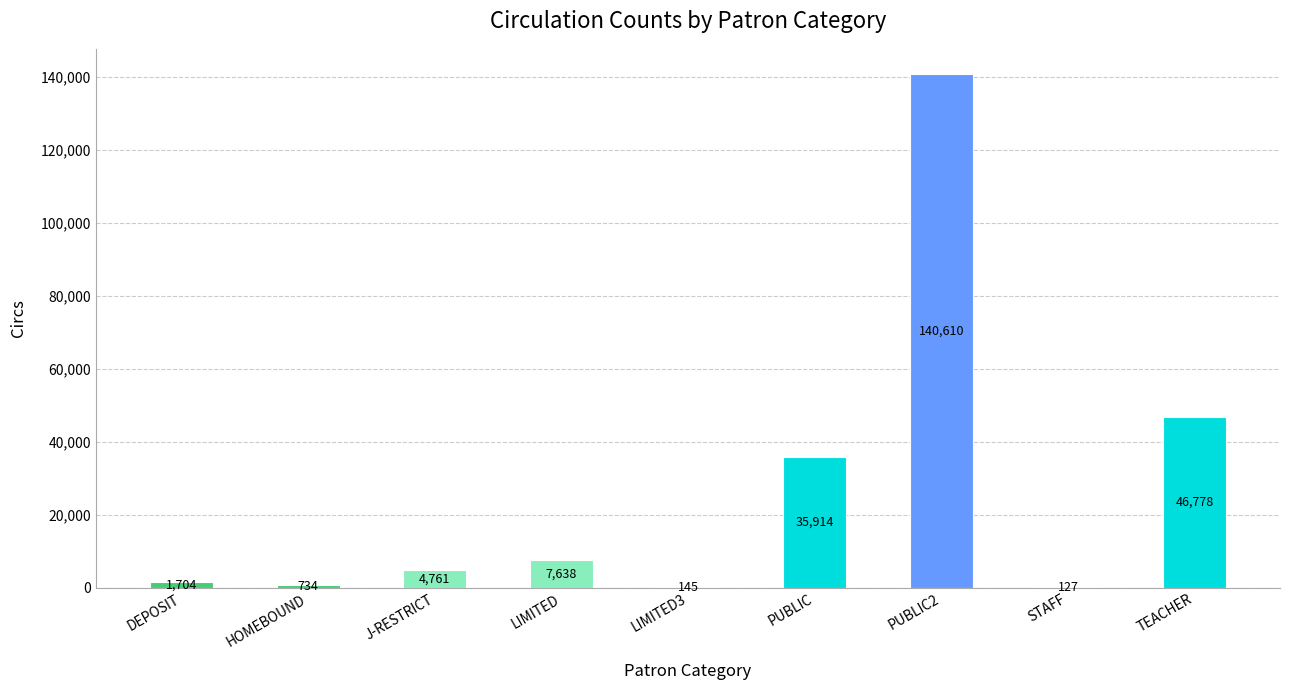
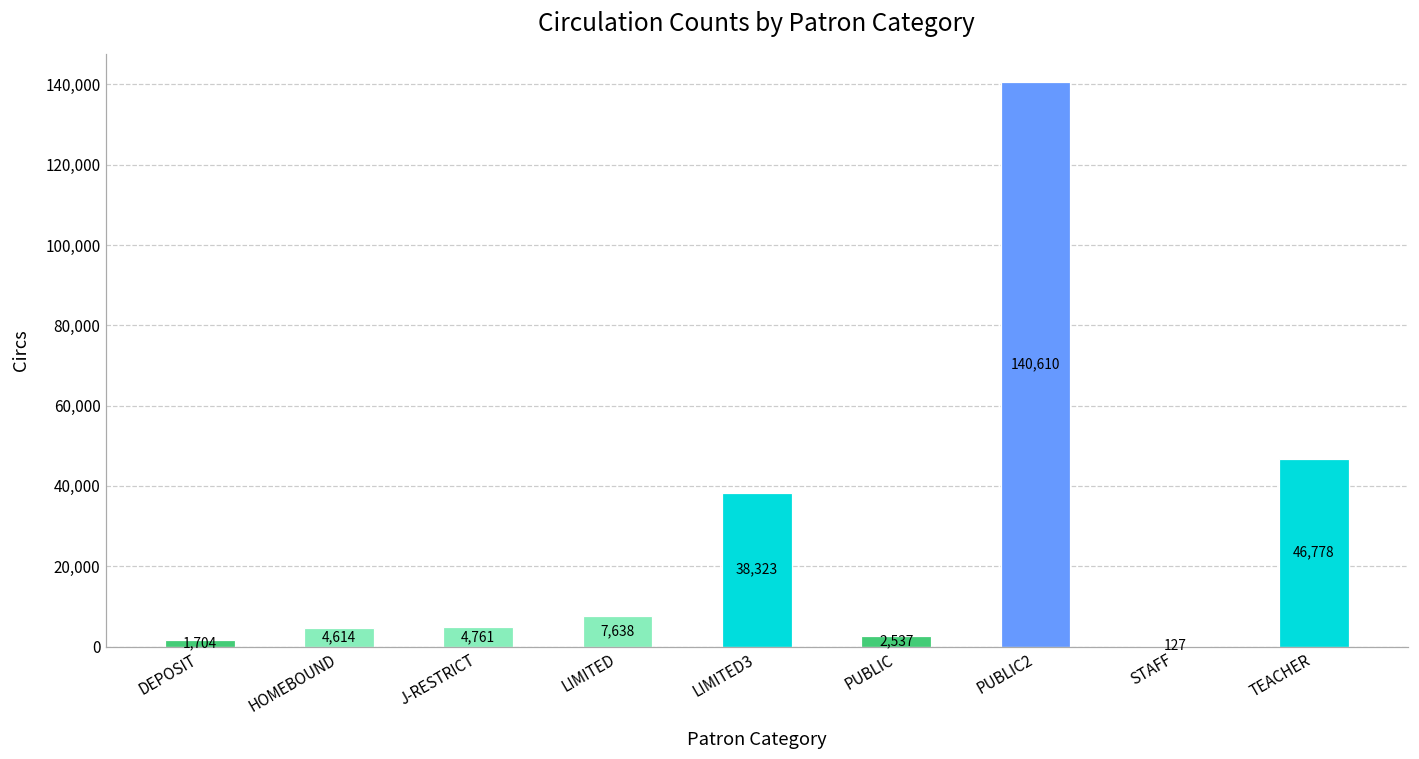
HOMEBOUND: 734 -> 4,614
LIMITED3: 145 -> 38,323
PUBLIC: 35,914 -> 2,537
